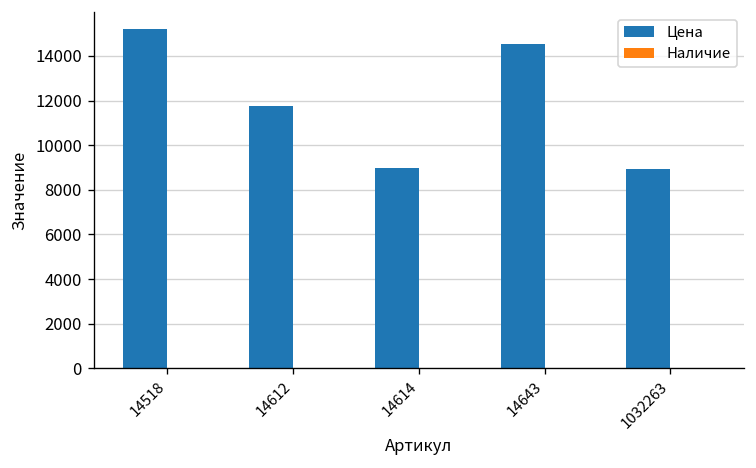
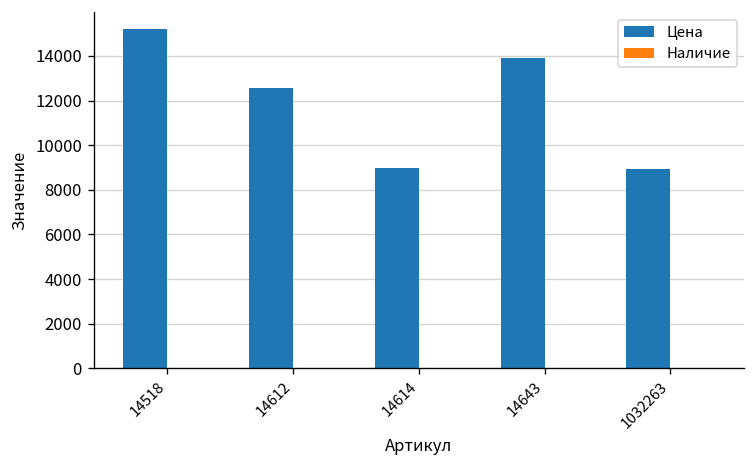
Цена, 14612: 11800 -> 12600
Цена, 14643: 14500 -> 13900
